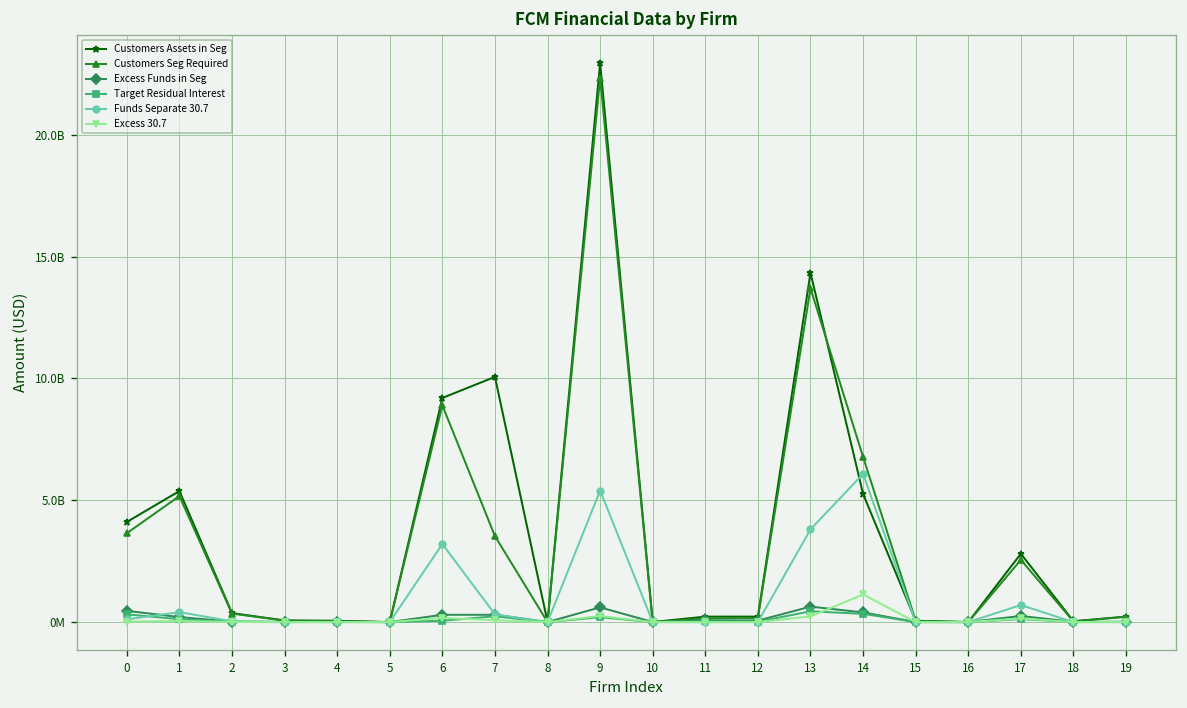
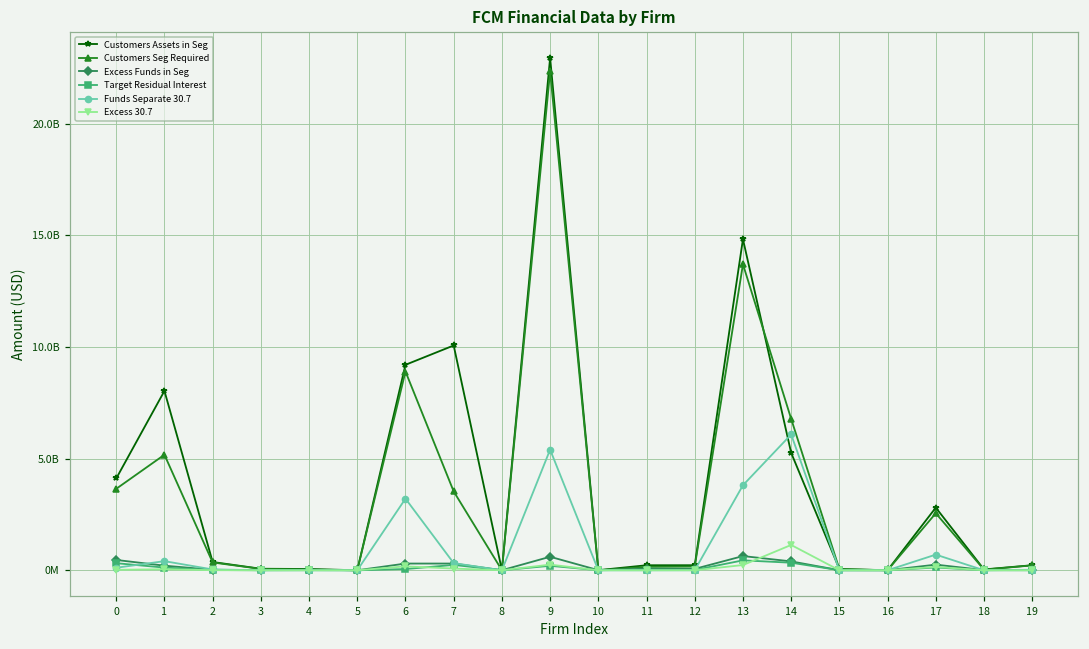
Customers Assets in Seg, 1: 5400000000 -> 8000000000
Customers Assets in Seg, 13: 14300000000 -> 14800000000
